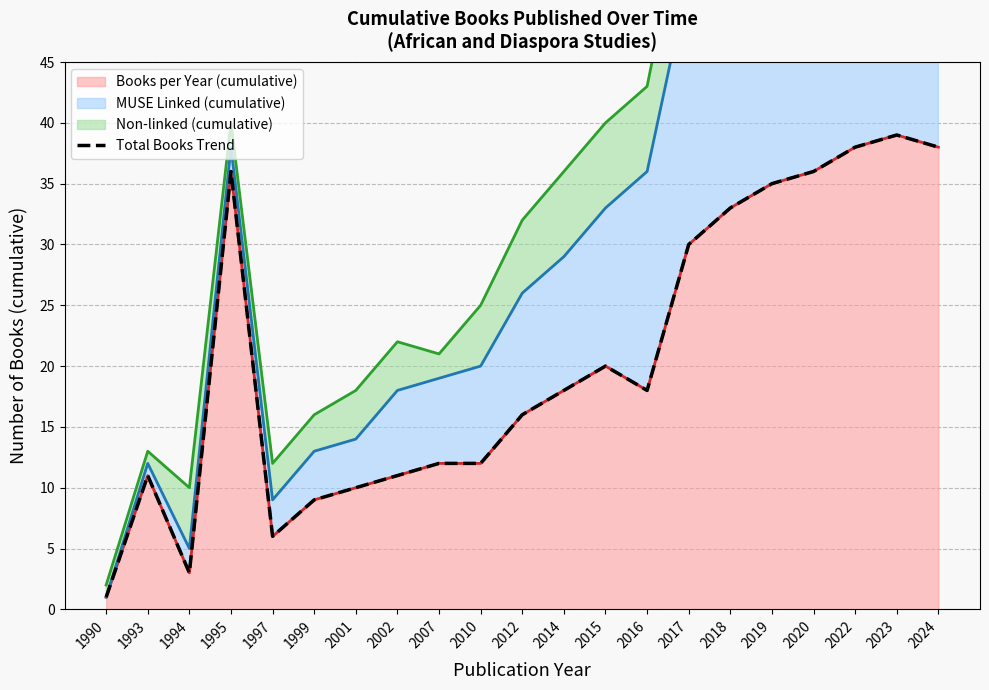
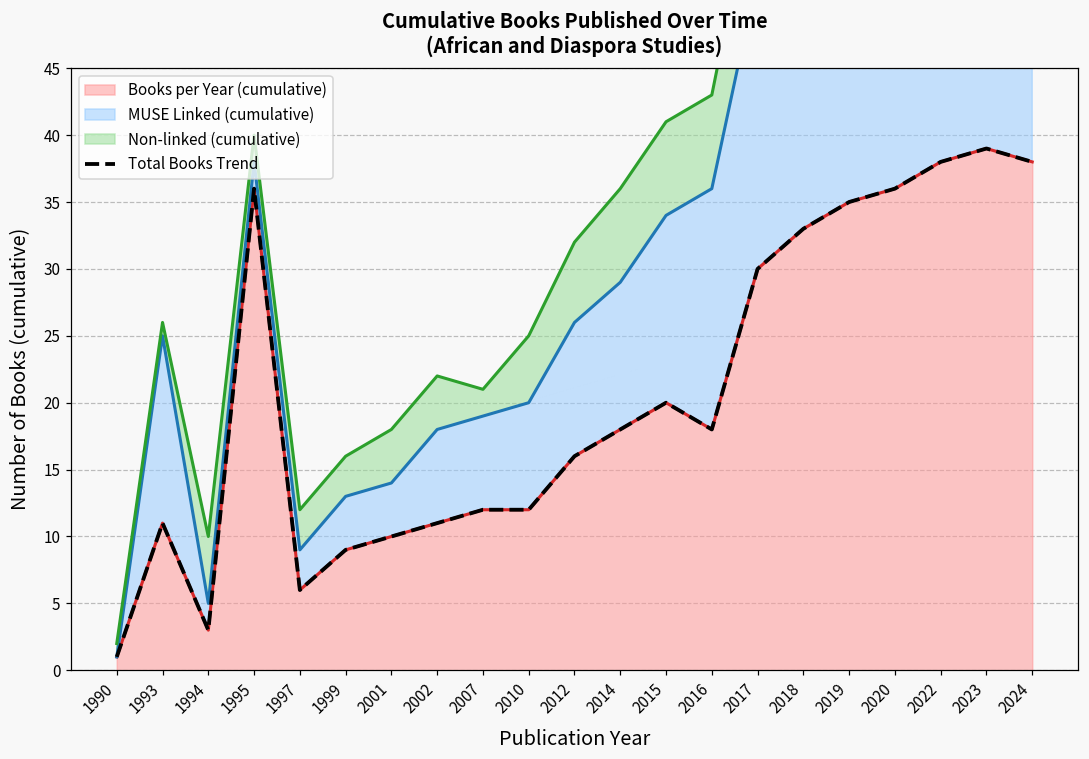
MUSE Linked (cumulative), 1993: 1 -> 14
MUSE Linked (cumulative), 2015: 13 -> 14
